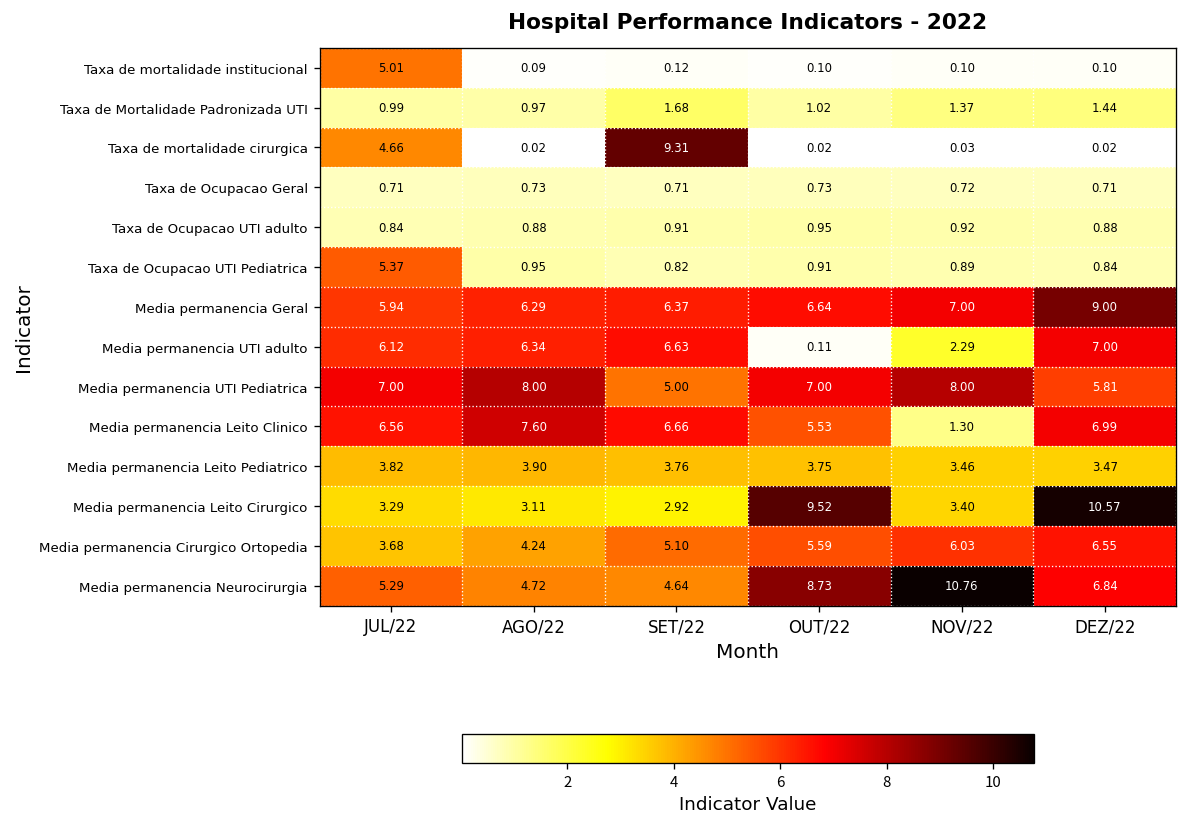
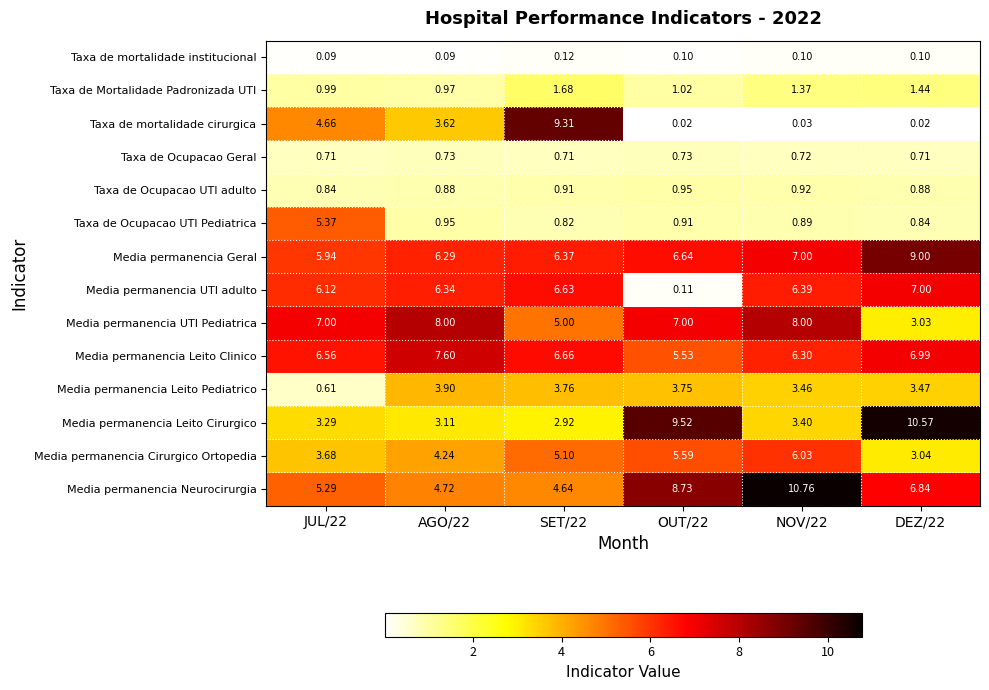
Taxa de mortalidade institucional, JUL/22: 5.01 -> 0.09
Taxa de mortalidade cirurgica, AGO/22: 0.02 -> 3.62
Media permanencia UTI adulto, NOV/22: 2.29 -> 6.39
Media permanencia UTI Pediatrica, DEZ/22: 5.81 -> 3.03
Media permanencia Leito Clinico, NOV/22: 1.30 -> 6.30
Media permanencia Leito Pediatrico, JUL/22: 3.82 -> 0.61
Media permanencia Cirurgico Ortopedia, DEZ/22: 6.55 -> 3.04
